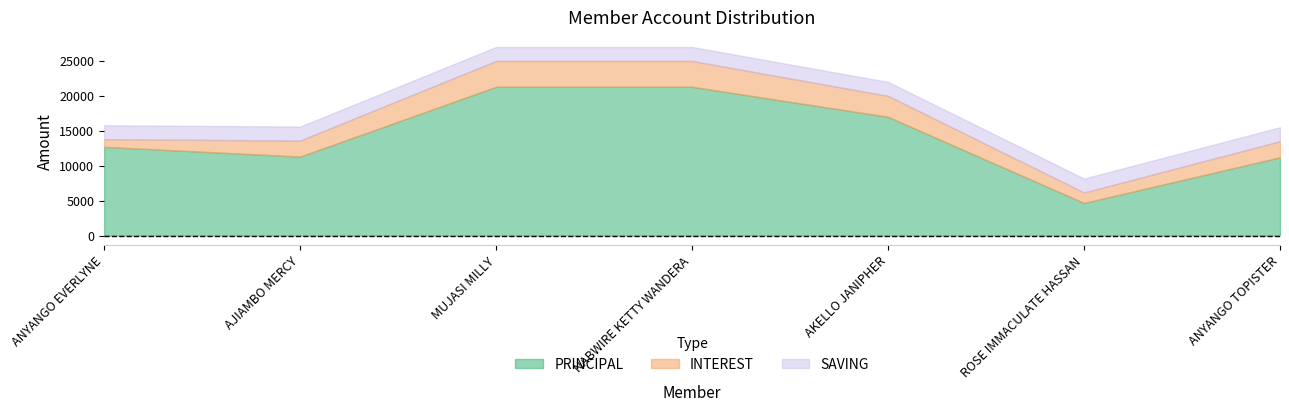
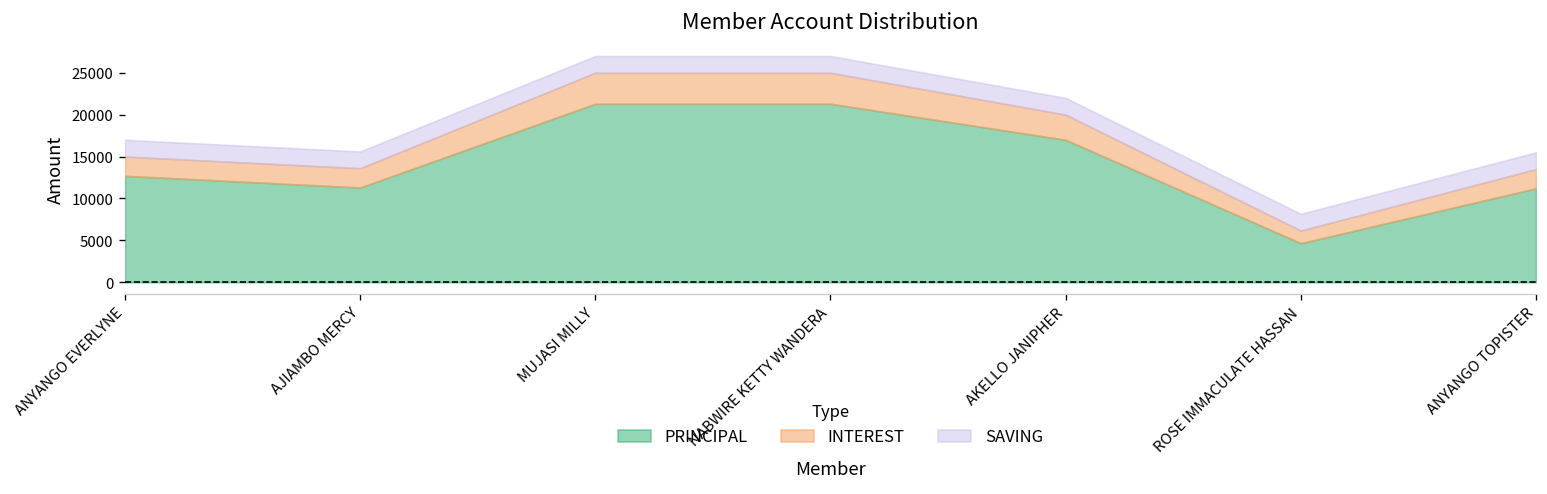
INTEREST, ANYANGO EVERLYNE: 1000 -> 2000
